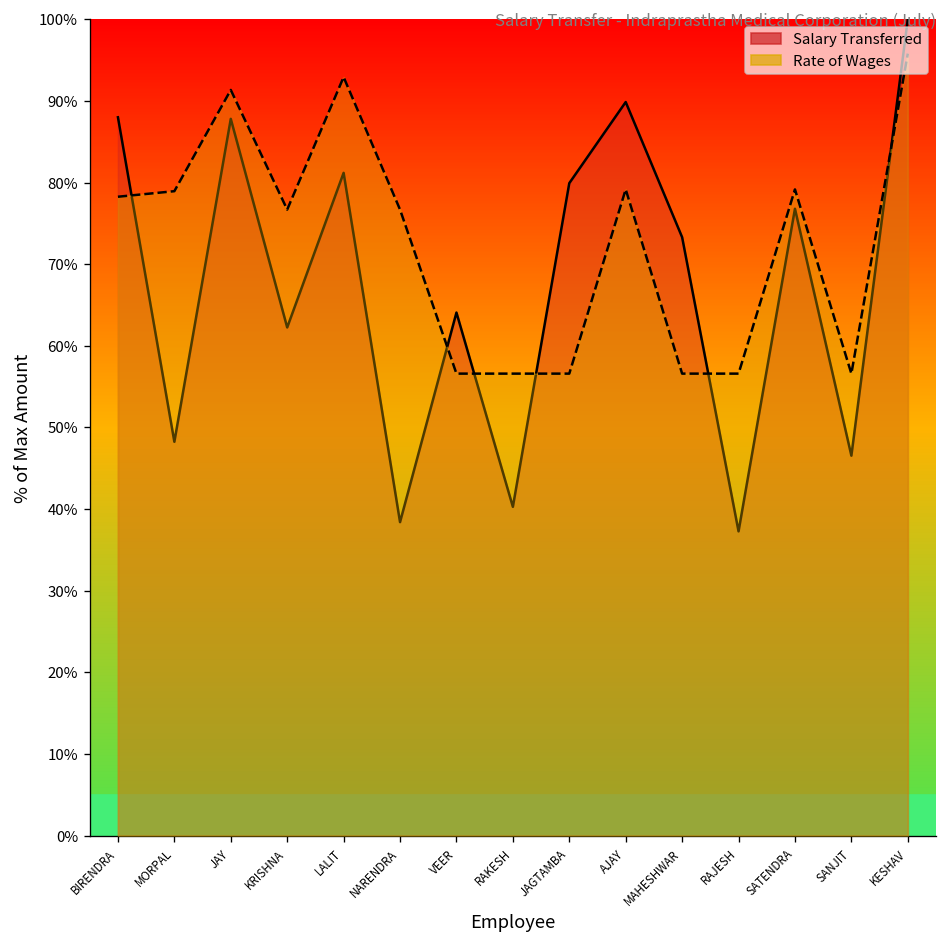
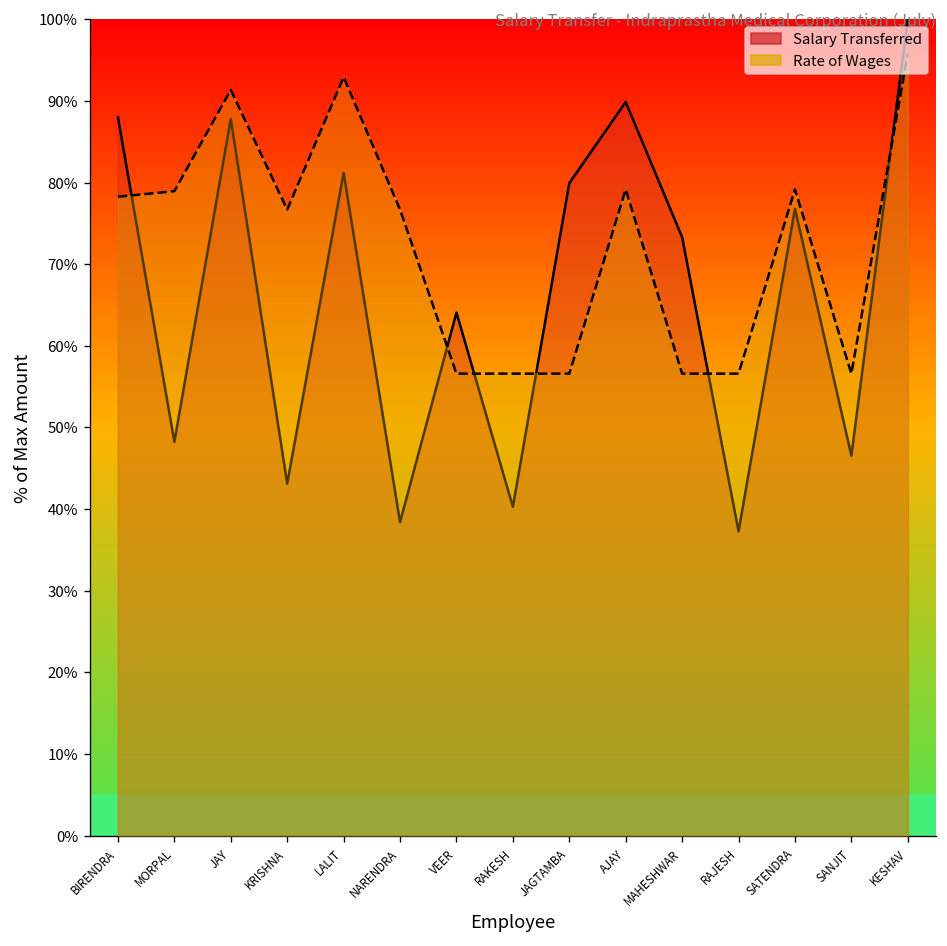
Salary Transferred, KRISHNA: 62% -> 43%
